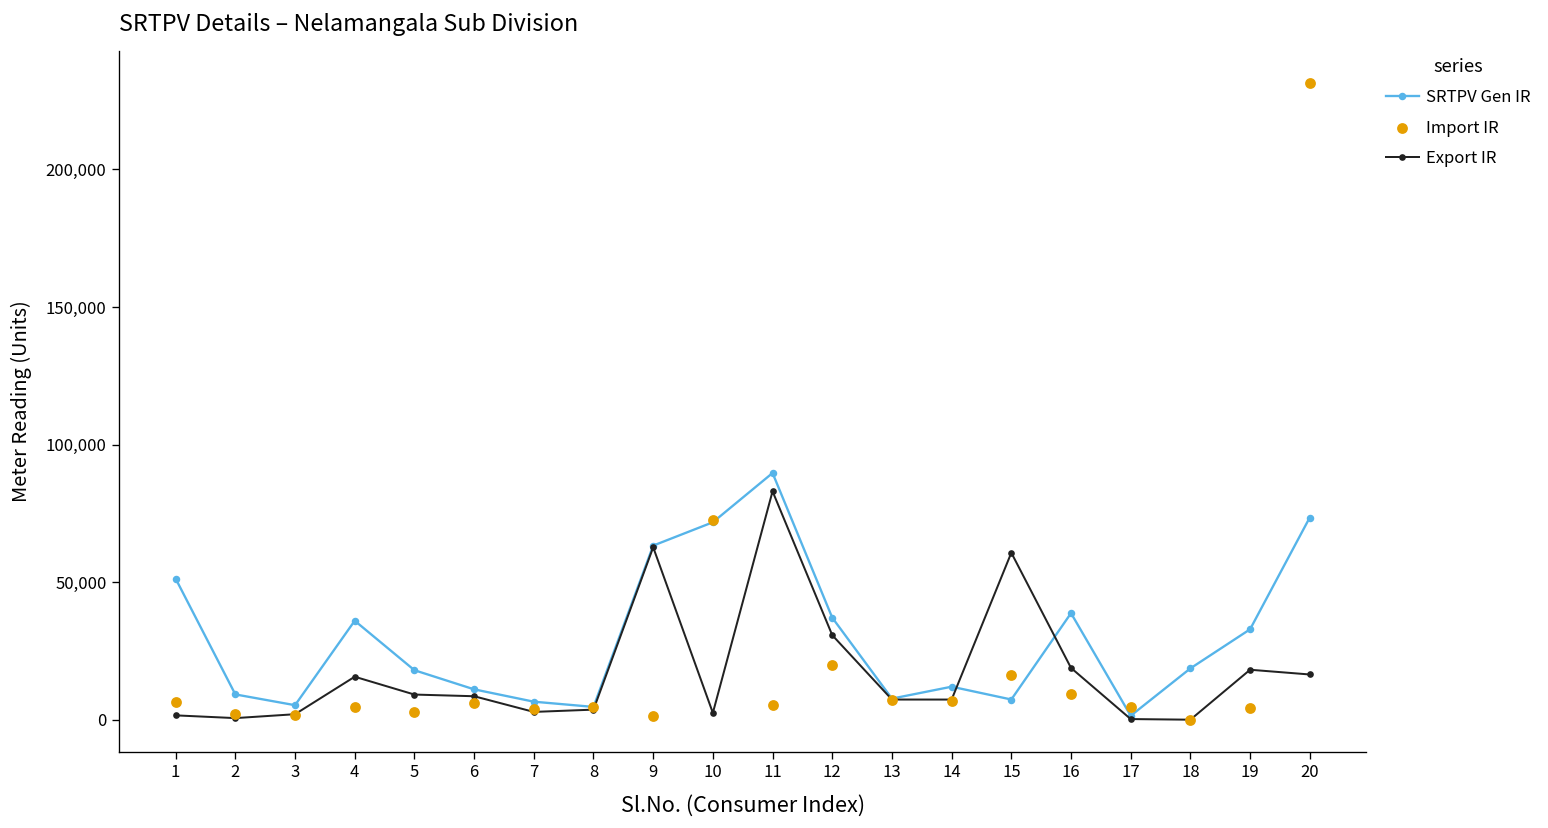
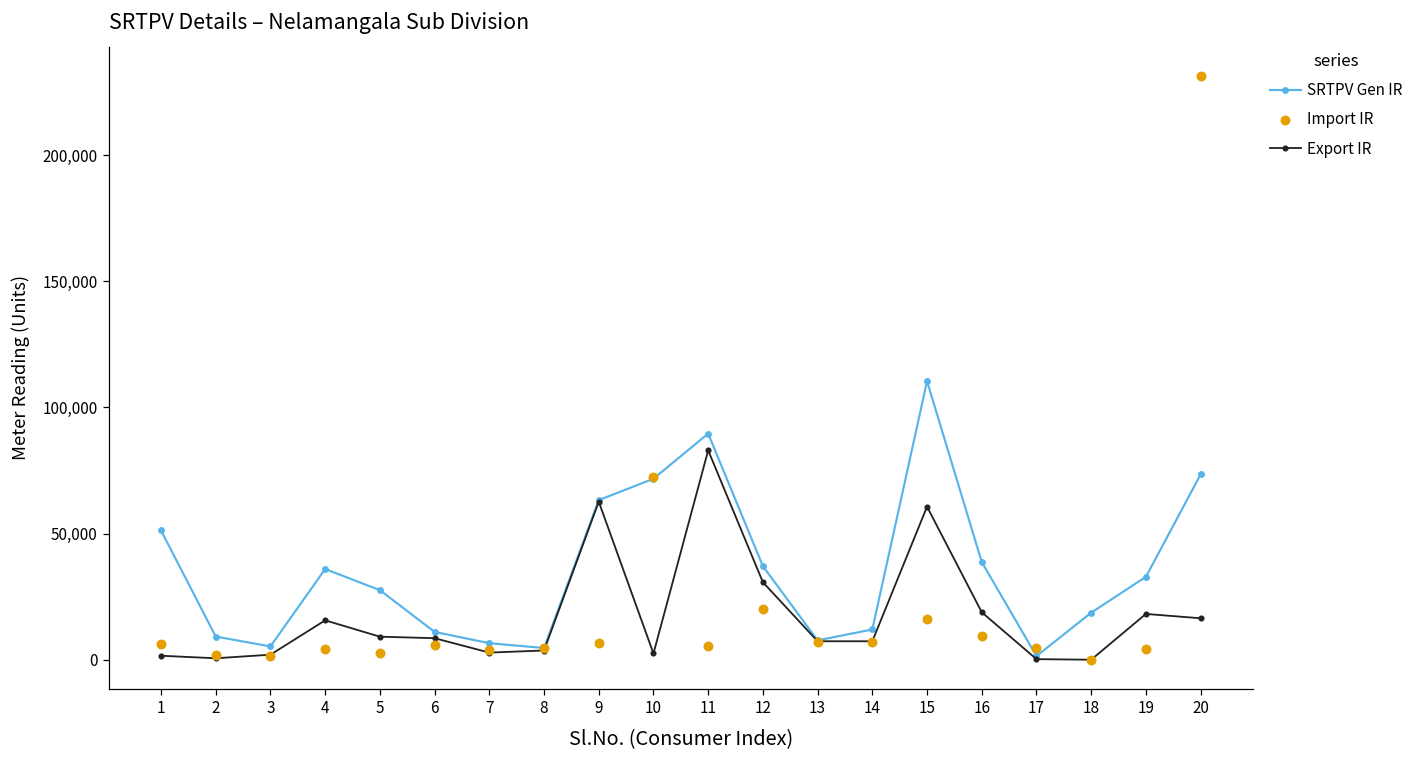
SRTPV Gen IR, 5: 18,000 -> 28,000
Import IR, 9: 1,000 -> 6,000
SRTPV Gen IR, 15: 7,000 -> 110,000
